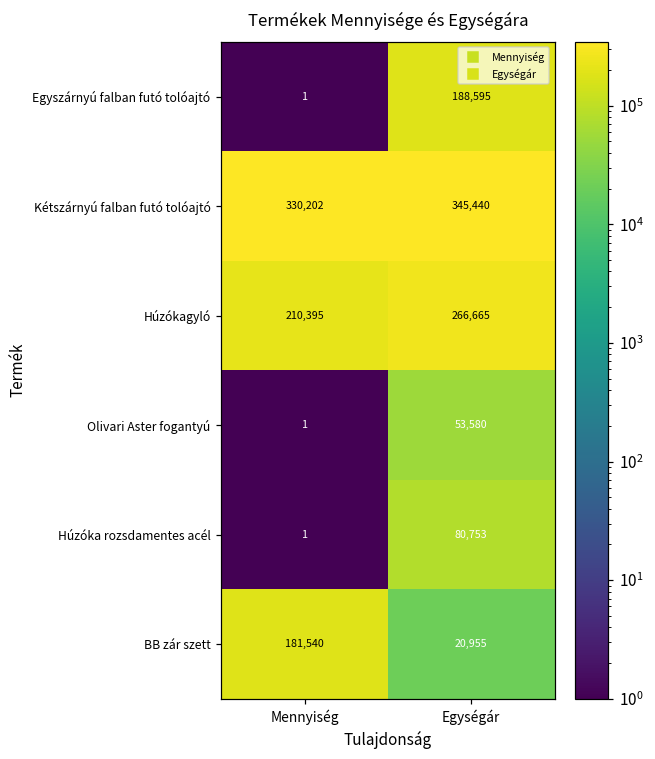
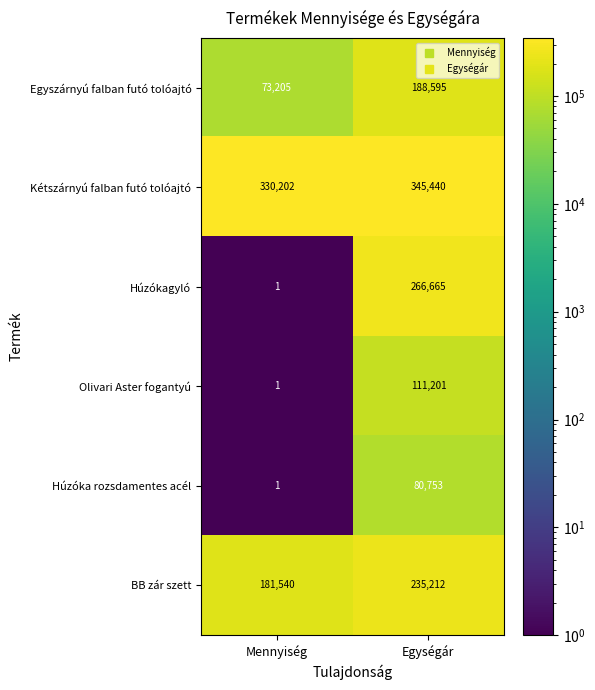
Egyszárnyú falban futó tolóajtó, Mennyiség: 1 -> 73,205
Húzókagyló, Mennyiség: 210,395 -> 1
Olivari Aster fogantyú, Egységár: 53,580 -> 111,201
BB zár szett, Egységár: 20,955 -> 235,212
